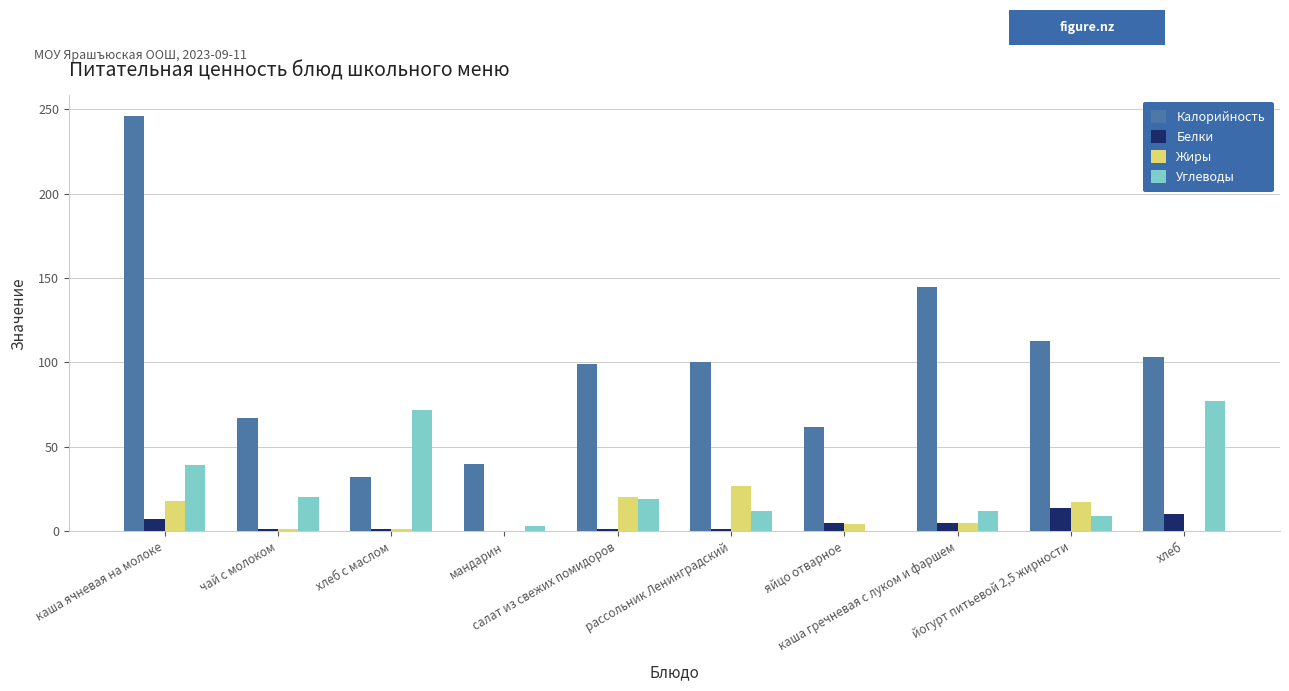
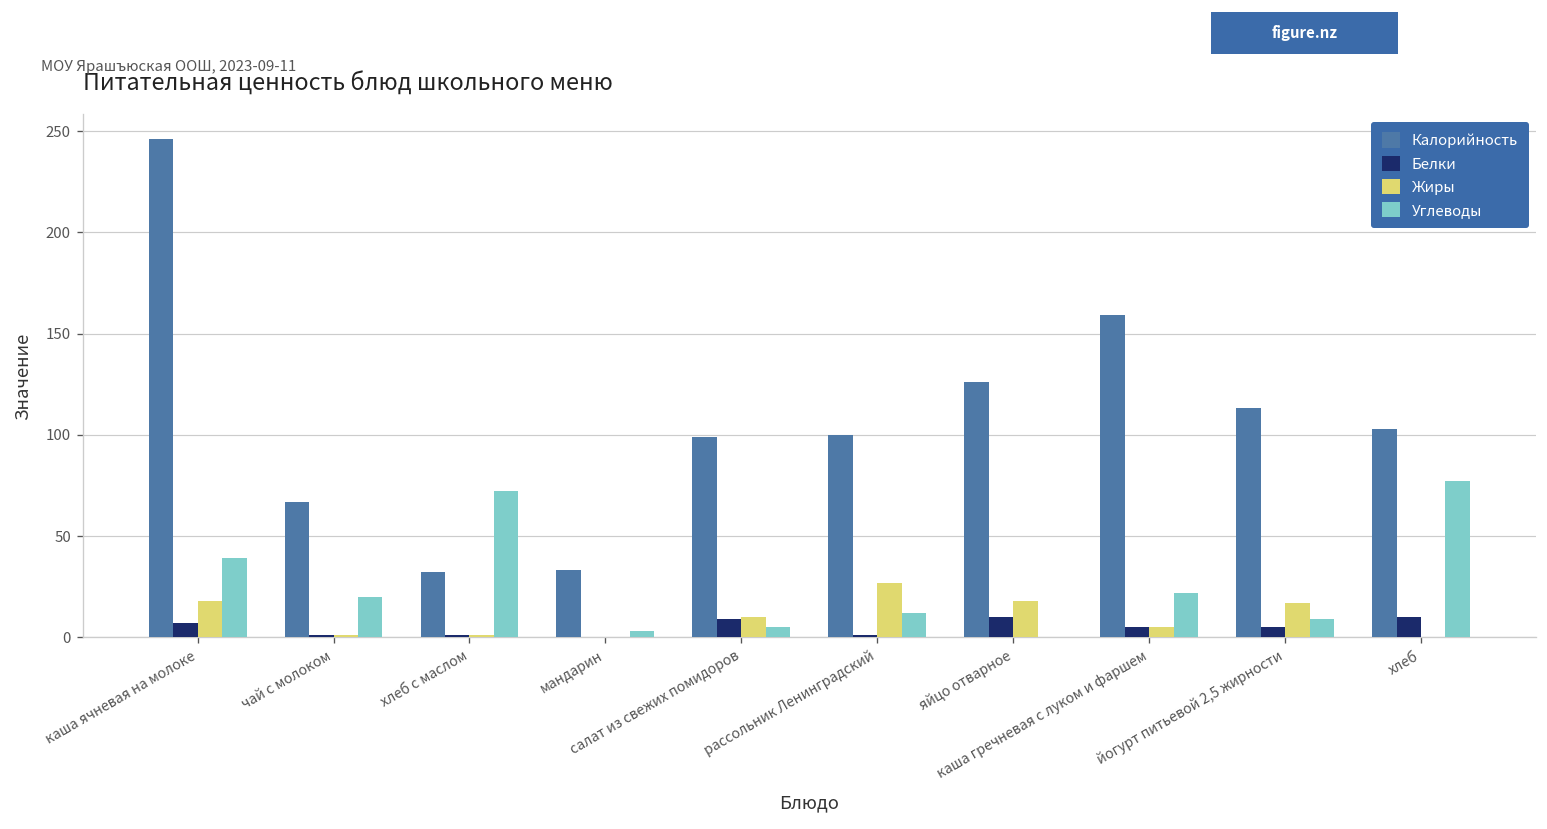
Калорийность, мандарин: 40 -> 33
Белки, салат из свежих помидоров: 1 -> 9
Жиры, салат из свежих помидоров: 20 -> 10
Углеводы, салат из свежих помидоров: 19 -> 5
Калорийность, яйцо отварное: 62 -> 126
Белки, яйцо отварное: 5 -> 10
Жиры, яйцо отварное: 4 -> 18
Калорийность, каша гречневая с луком и фаршем: 145 -> 159
Углеводы, каша гречневая с луком и фаршем: 12 -> 22
Белки, йогурт питьевой 2,5 жирности: 14 -> 5
